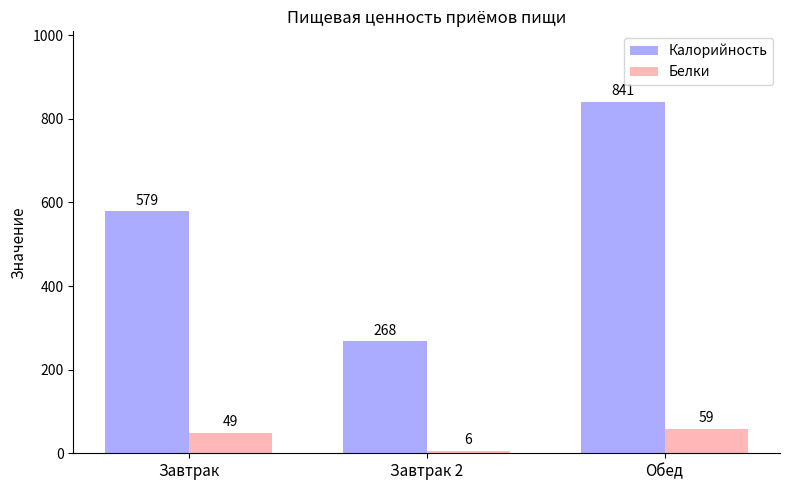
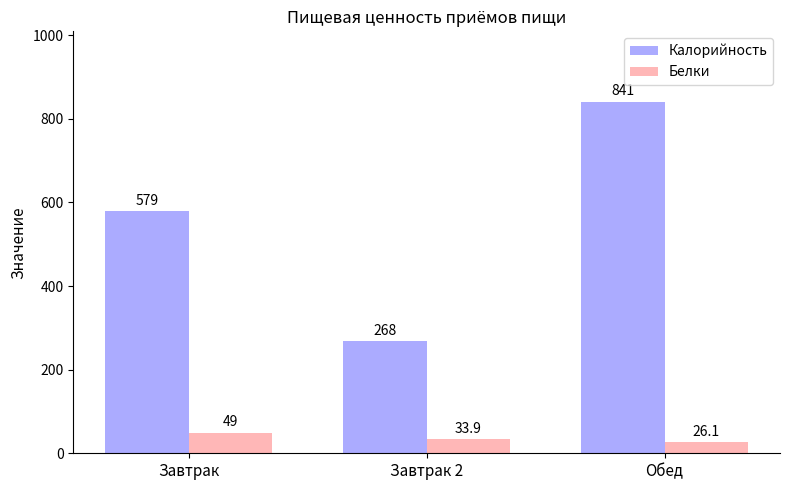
Белки, Завтрак 2: 6 -> 33.9
Белки, Обед: 59 -> 26.1
